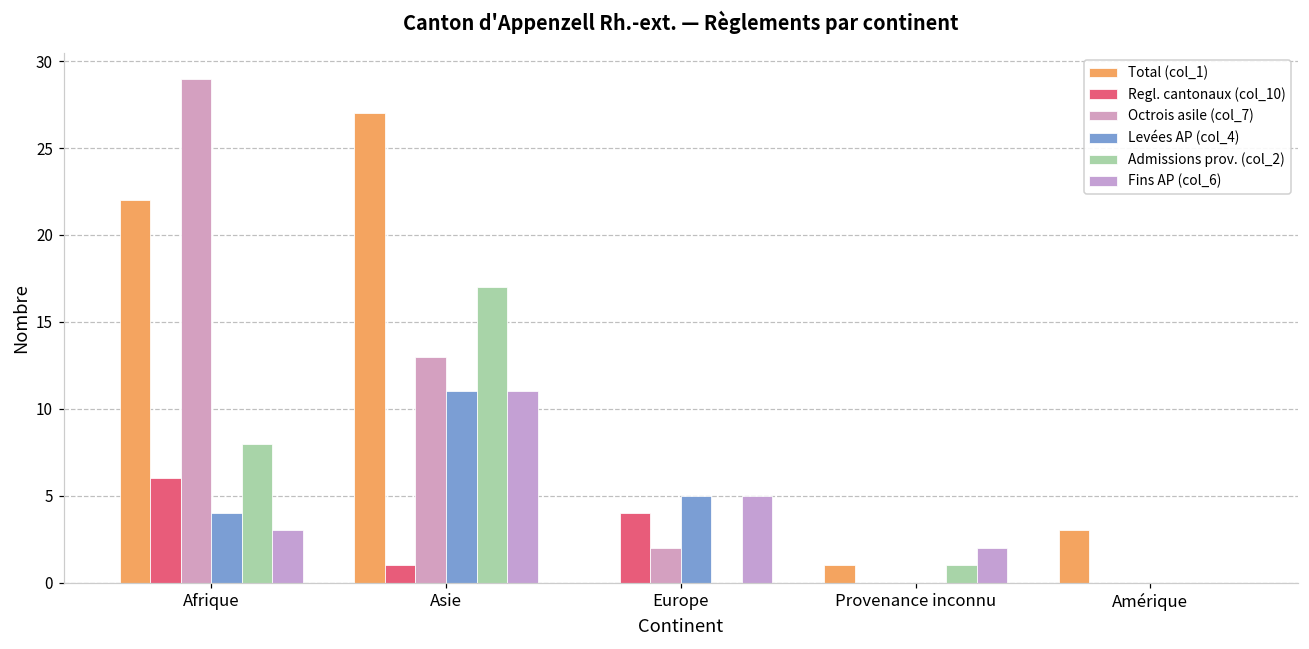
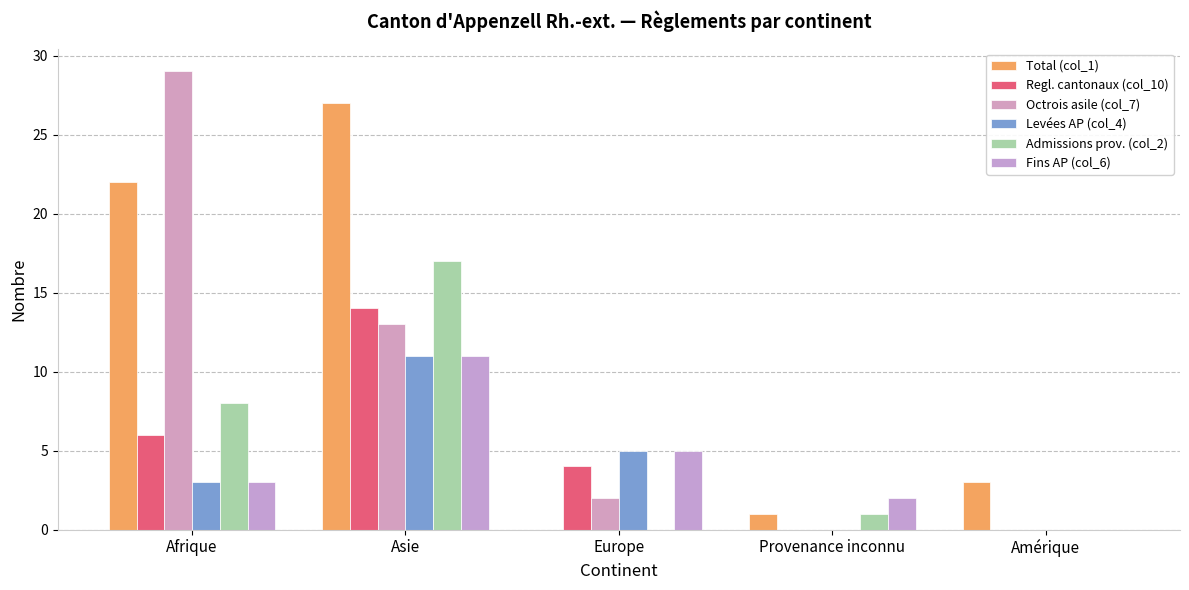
Levées AP (col_4), Afrique: 4 -> 3
Regl. cantonaux (col_10), Asie: 1 -> 14
